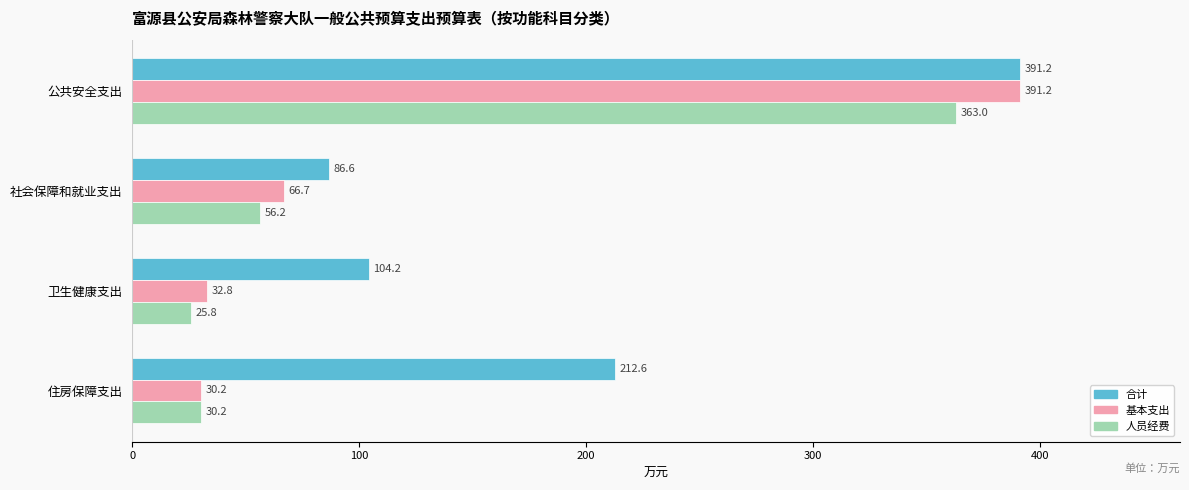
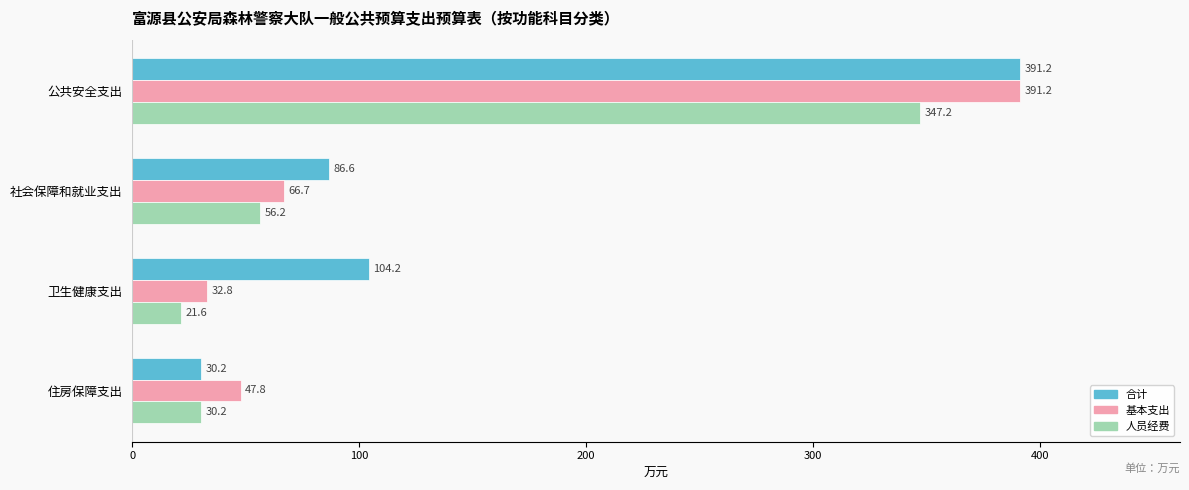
人员经费, 公共安全支出: 363.0 -> 347.2
人员经费, 卫生健康支出: 25.8 -> 21.6
合计, 住房保障支出: 212.6 -> 30.2
基本支出, 住房保障支出: 30.2 -> 47.8
